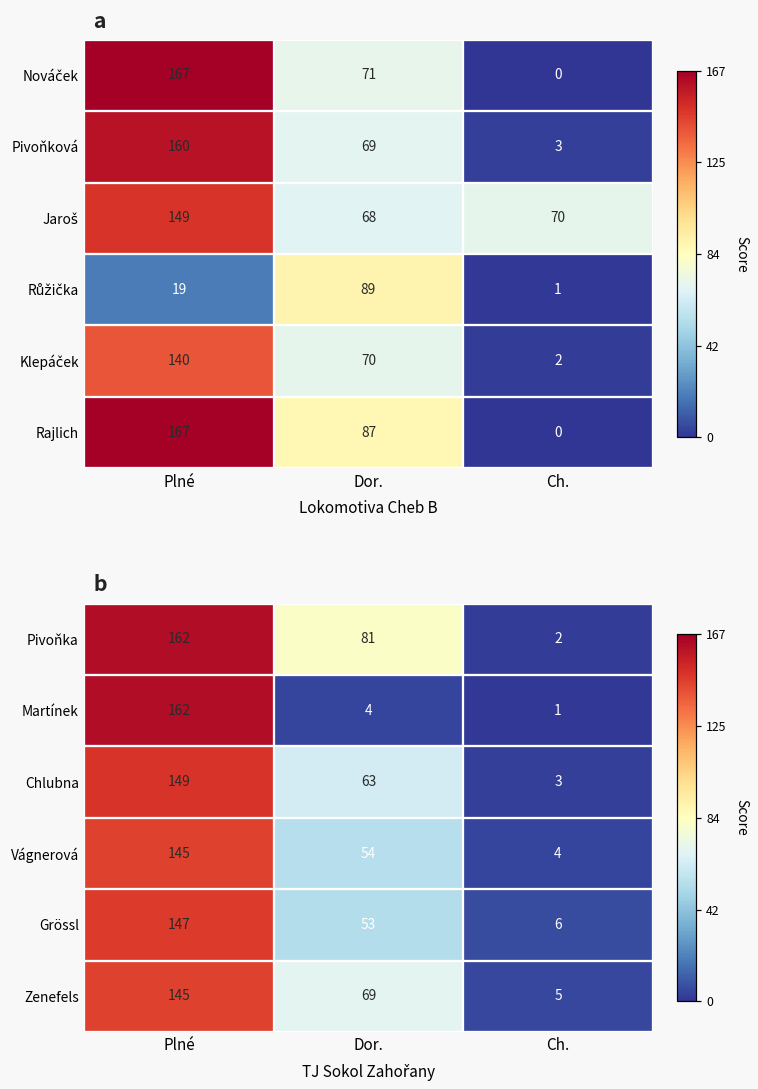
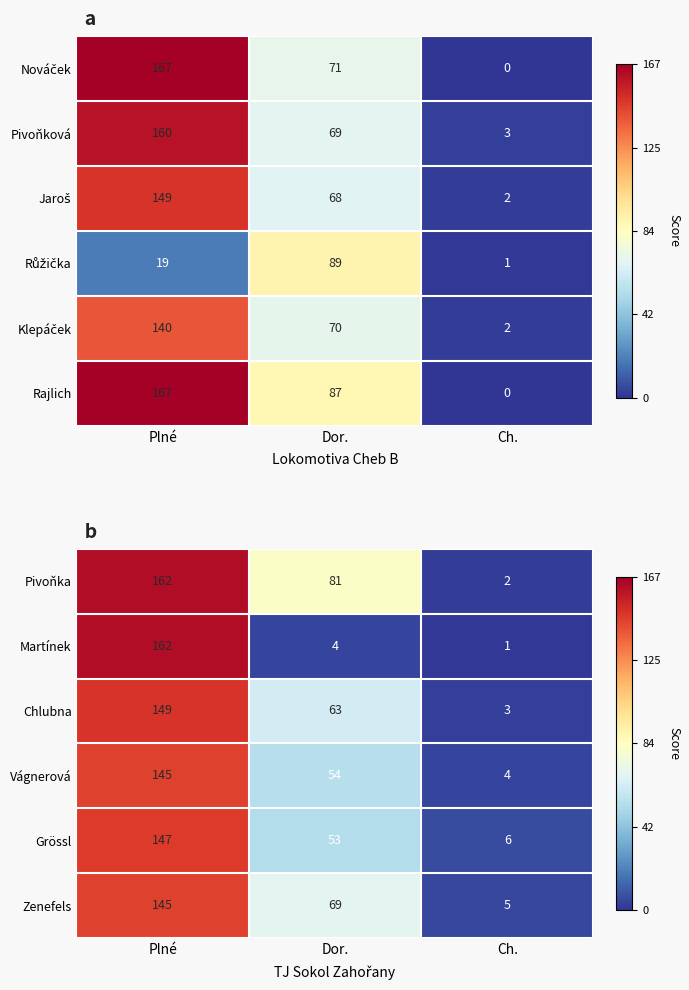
a, Jaroš, Ch.: 70 -> 2
